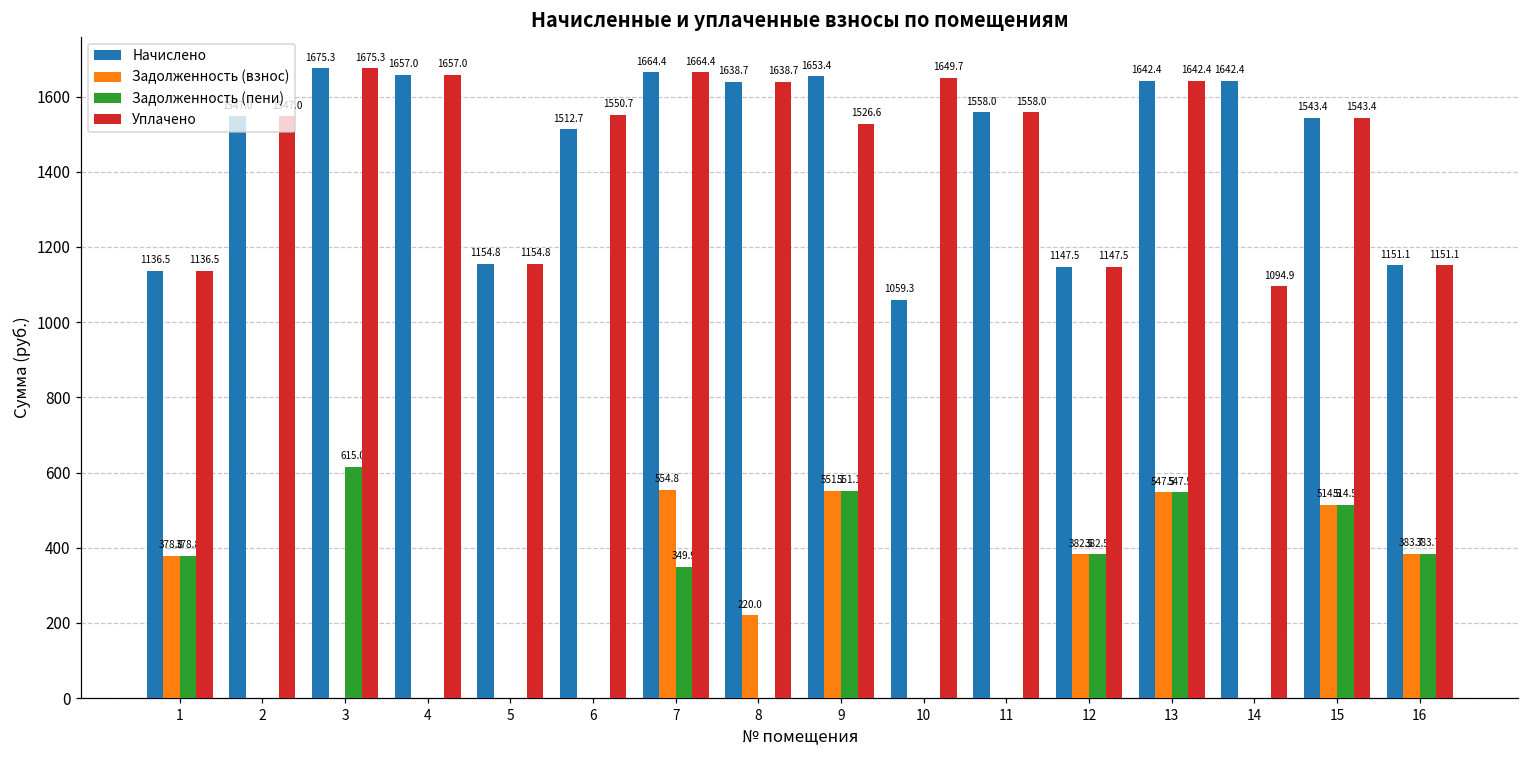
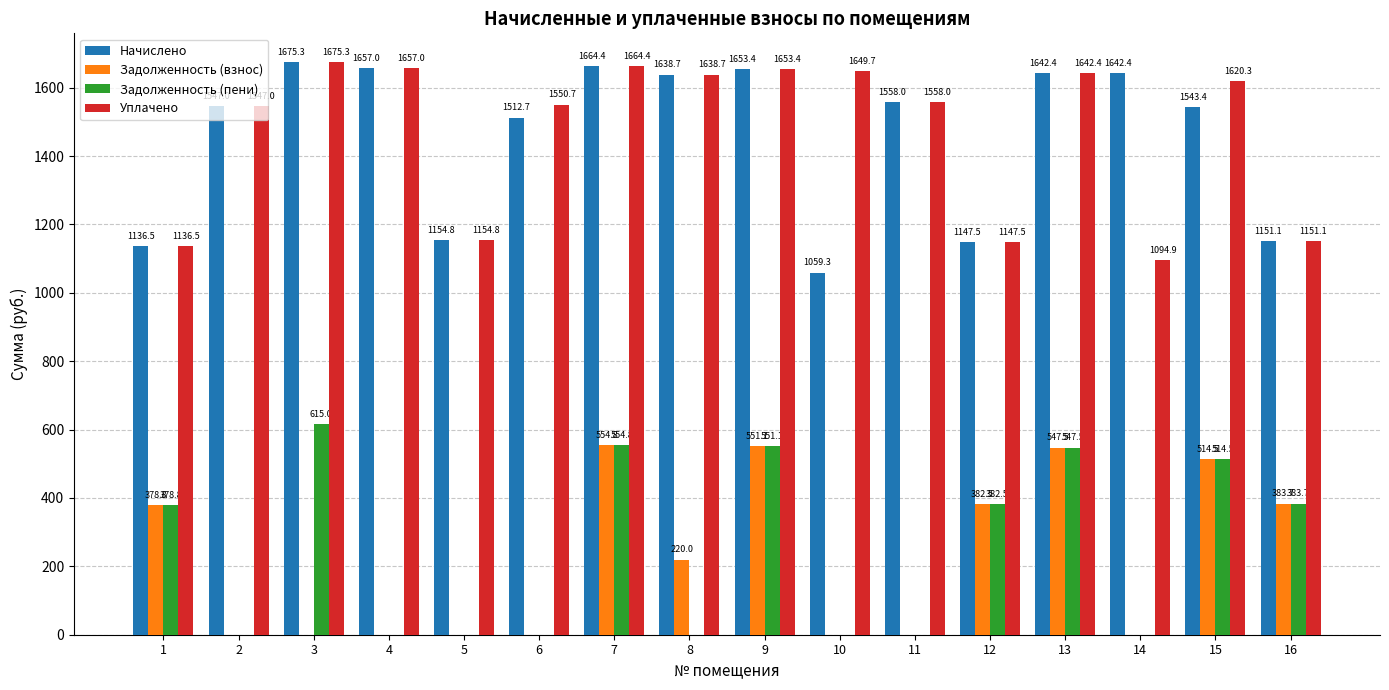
Задолженность (пени), 7: 349.9 -> 554.8
Уплачено, 9: 1526.6 -> 1653.4
Уплачено, 15: 1543.4 -> 1620.3
